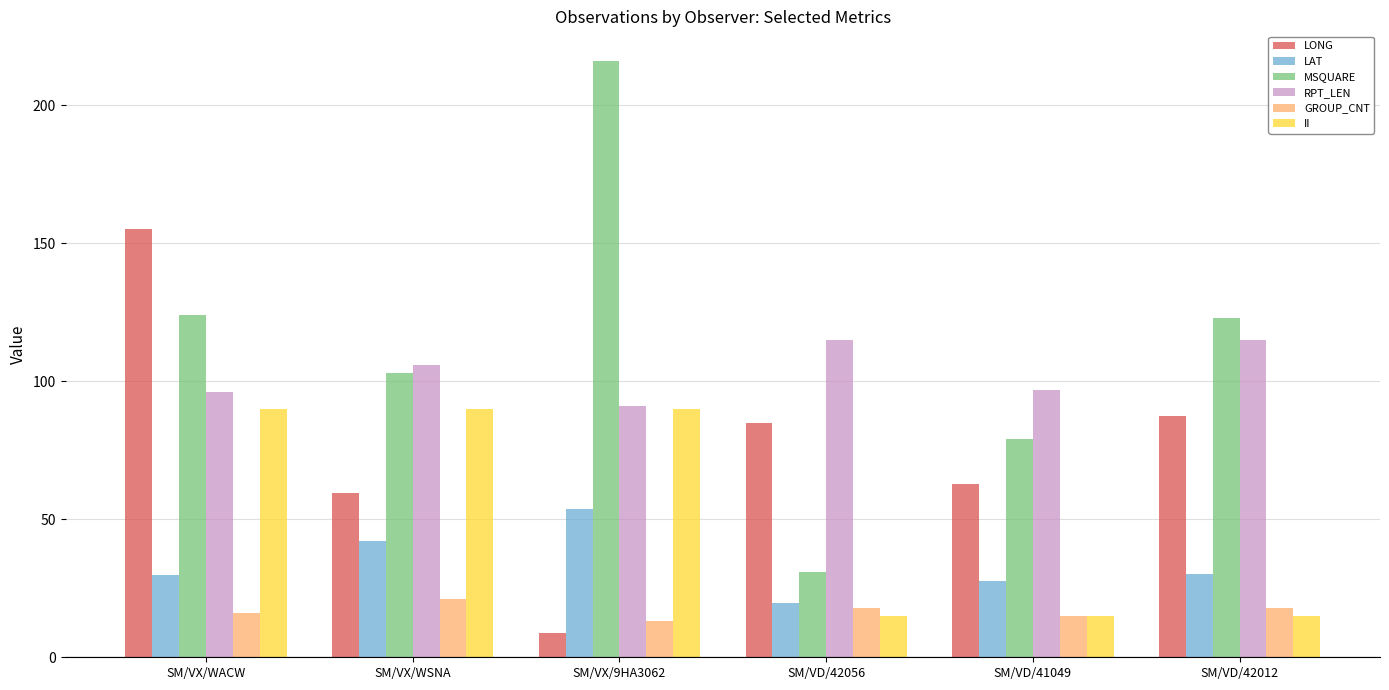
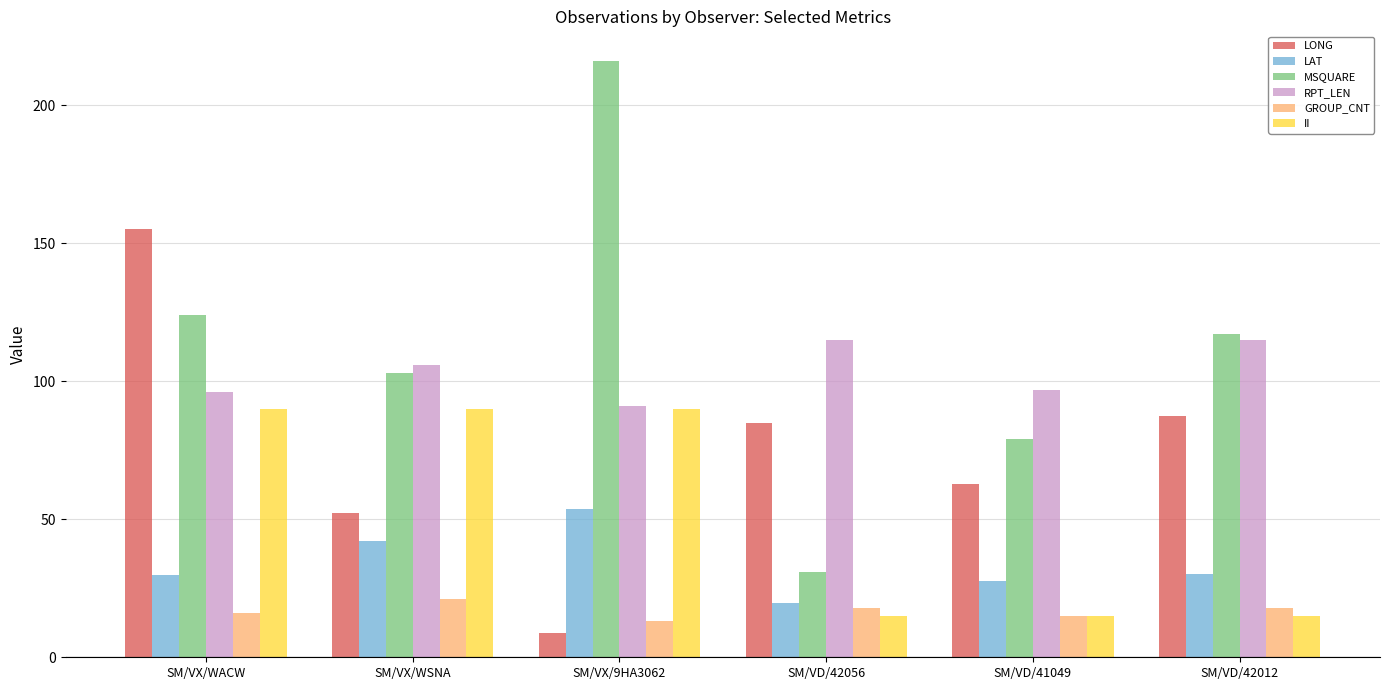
LONG, SM/VX/WSNA: 60 -> 52
MSQUARE, SM/VD/42012: 123 -> 117
